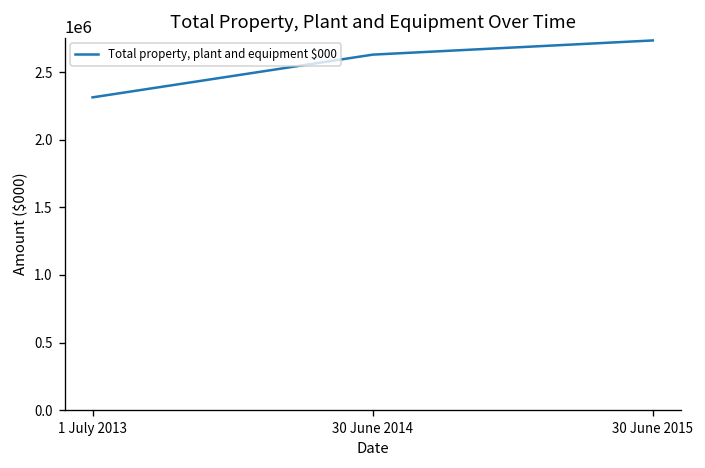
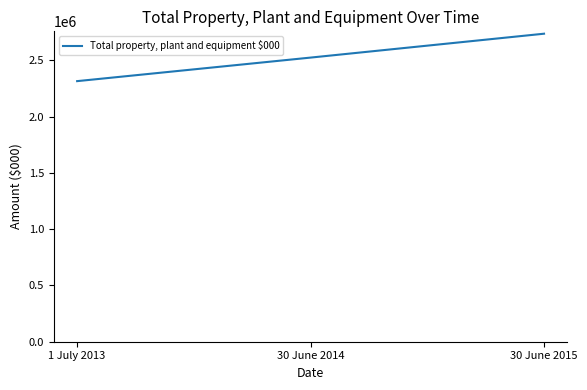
30 June 2014: 2630000 -> 2520000
